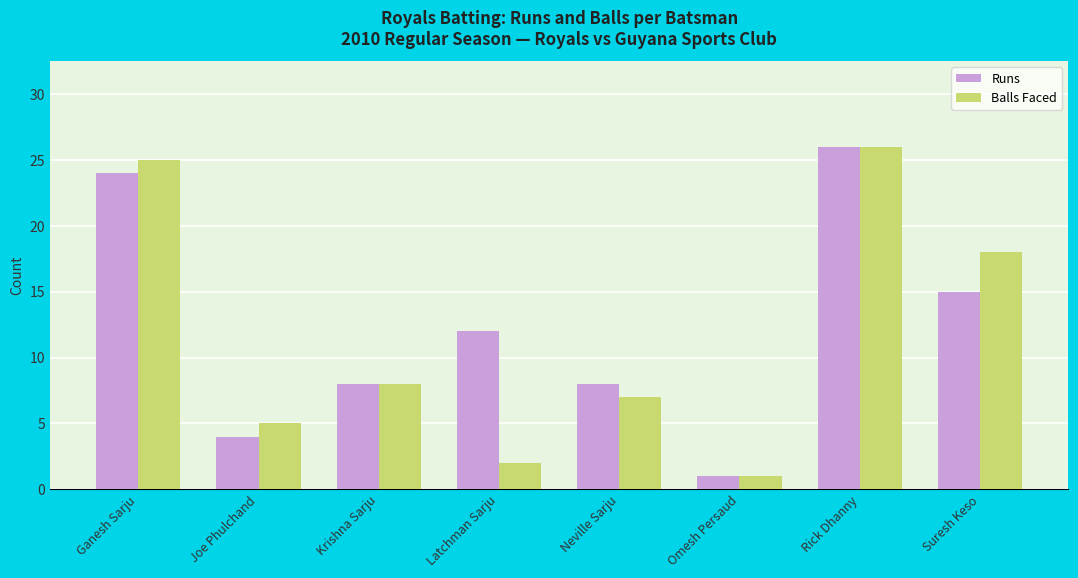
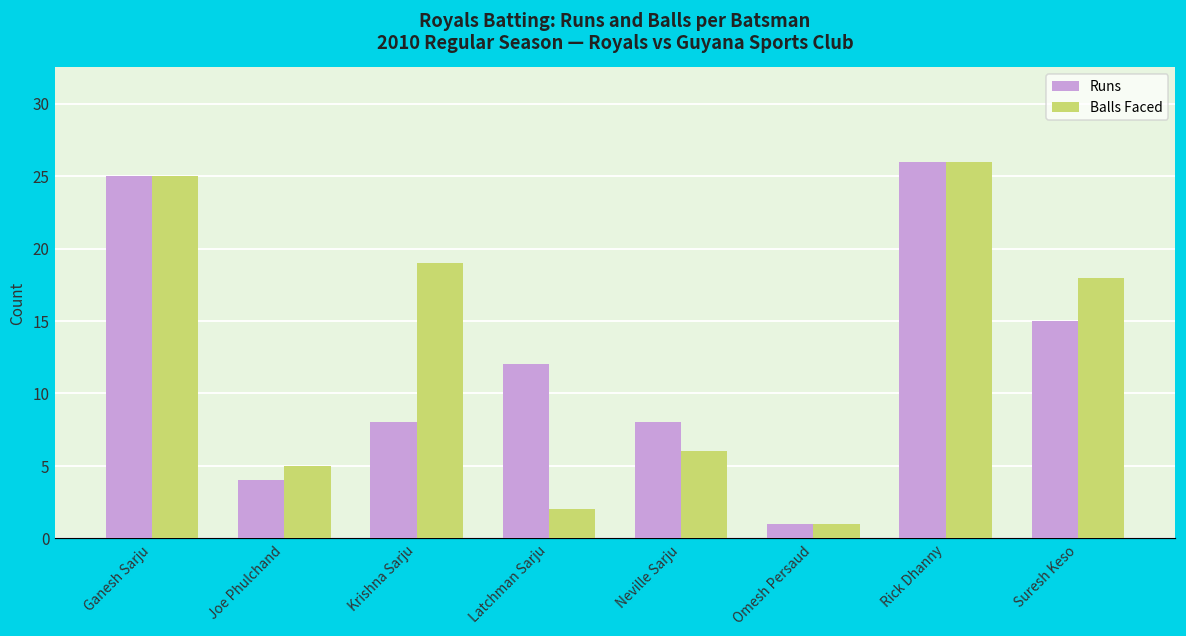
Runs, Ganesh Sarju: 24 -> 25
Balls Faced, Krishna Sarju: 8 -> 19
Balls Faced, Neville Sarju: 7 -> 6
